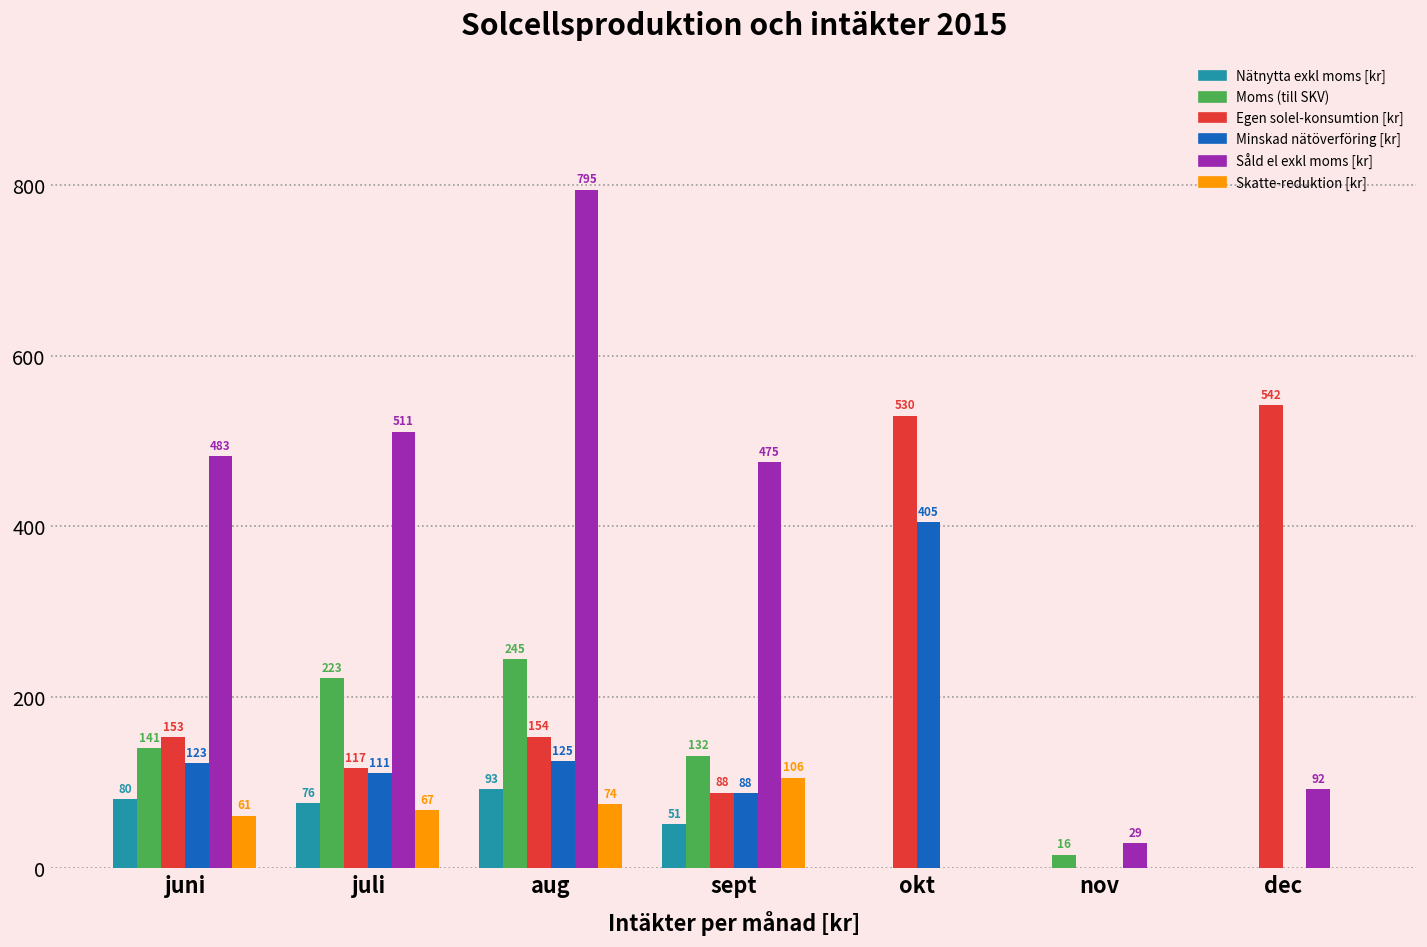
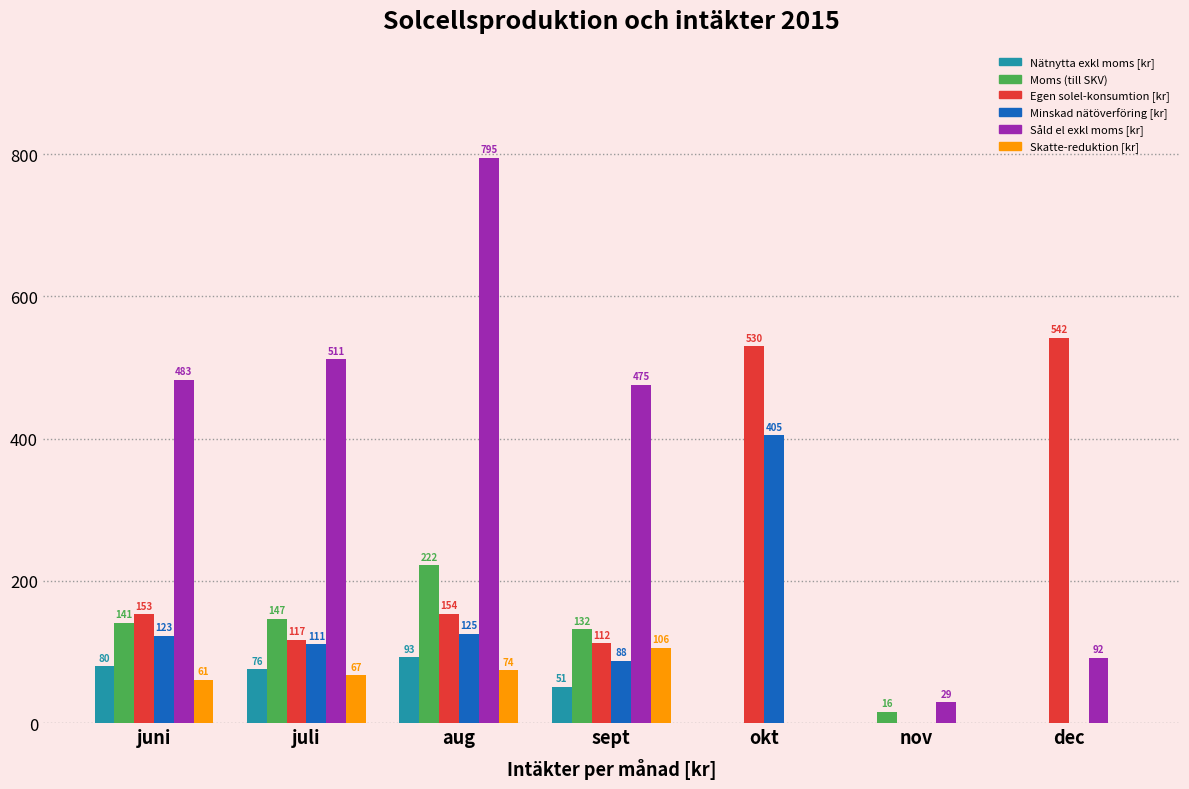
Moms (till SKV), juli: 223 -> 147
Moms (till SKV), aug: 245 -> 222
Egen solel-konsumtion [kr], sept: 88 -> 112
